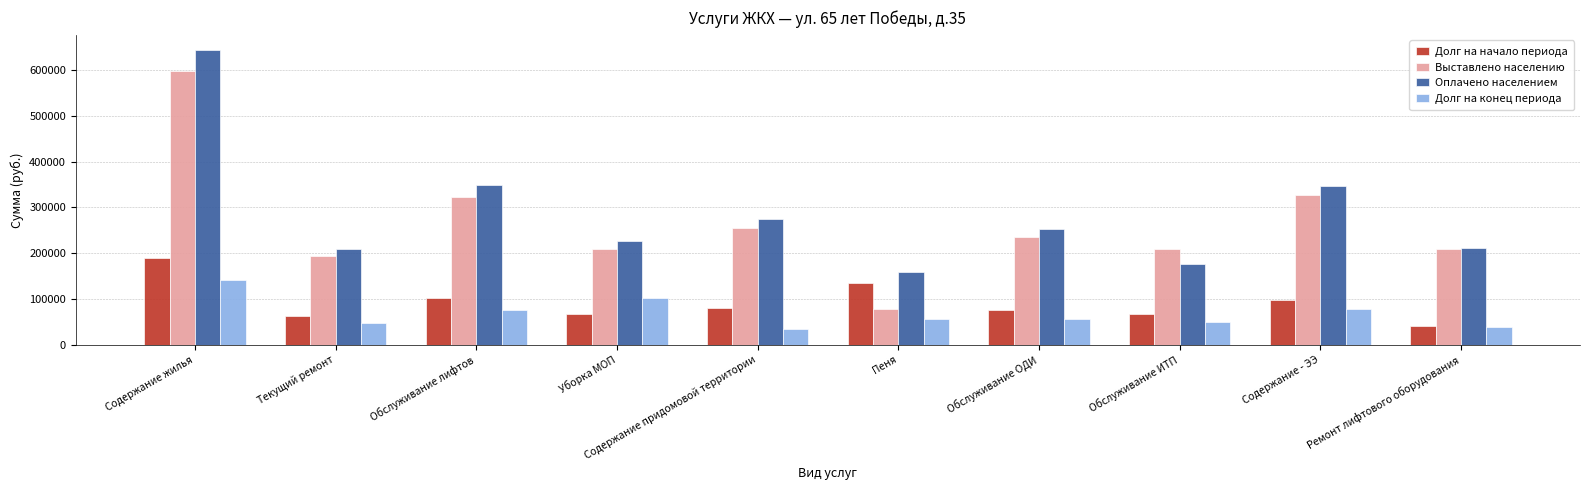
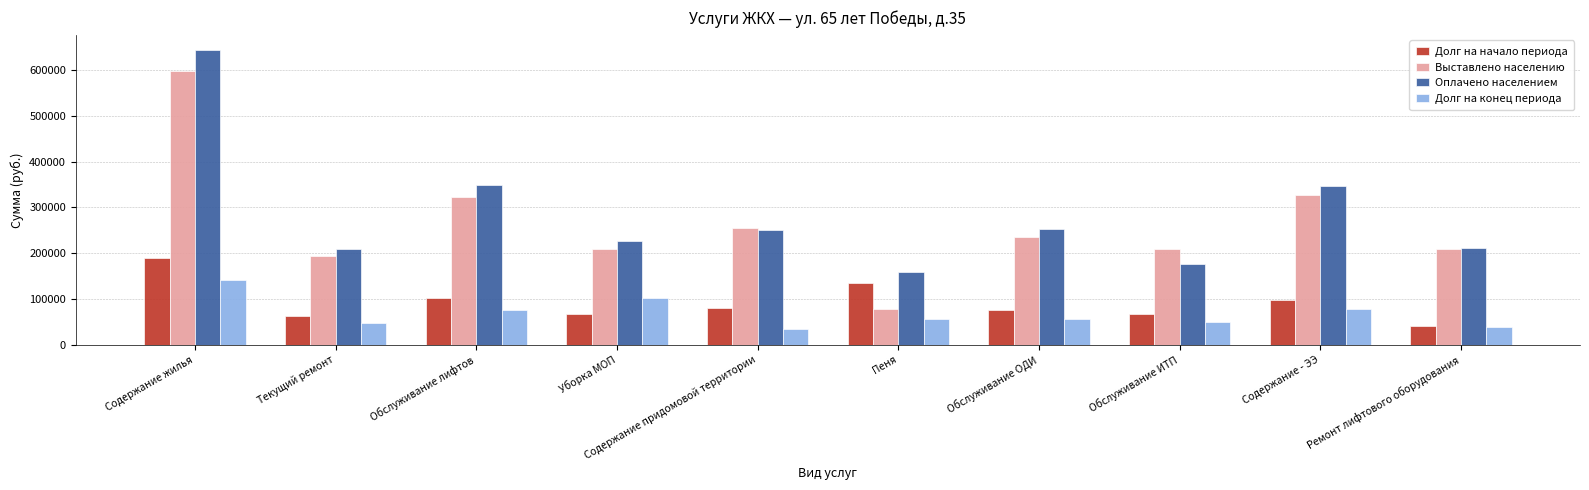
Оплачено населением, Содержание придомовой территории: 270000 -> 250000
